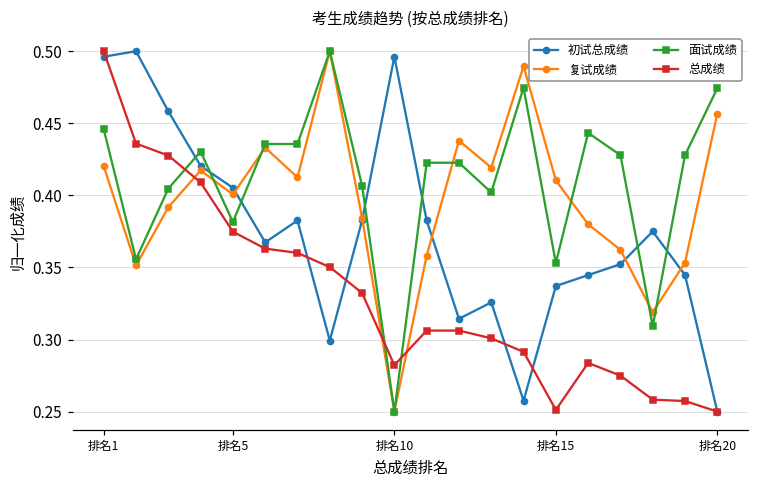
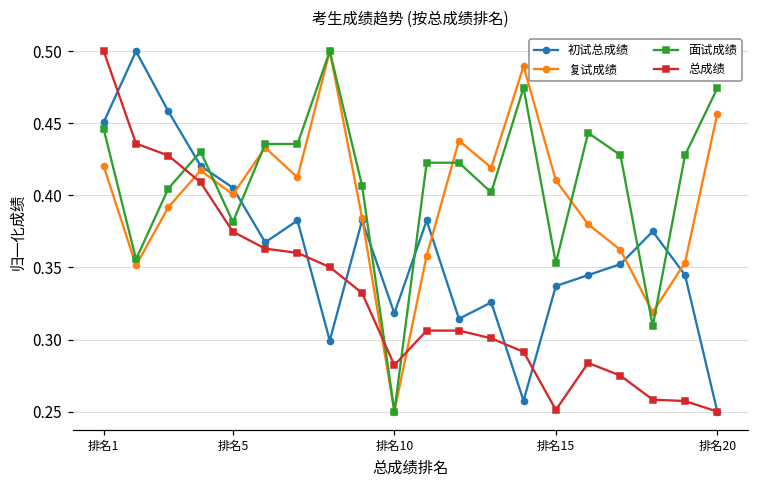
初试总成绩, 排名1: 0.496 -> 0.451
初试总成绩, 排名10: 0.496 -> 0.318
